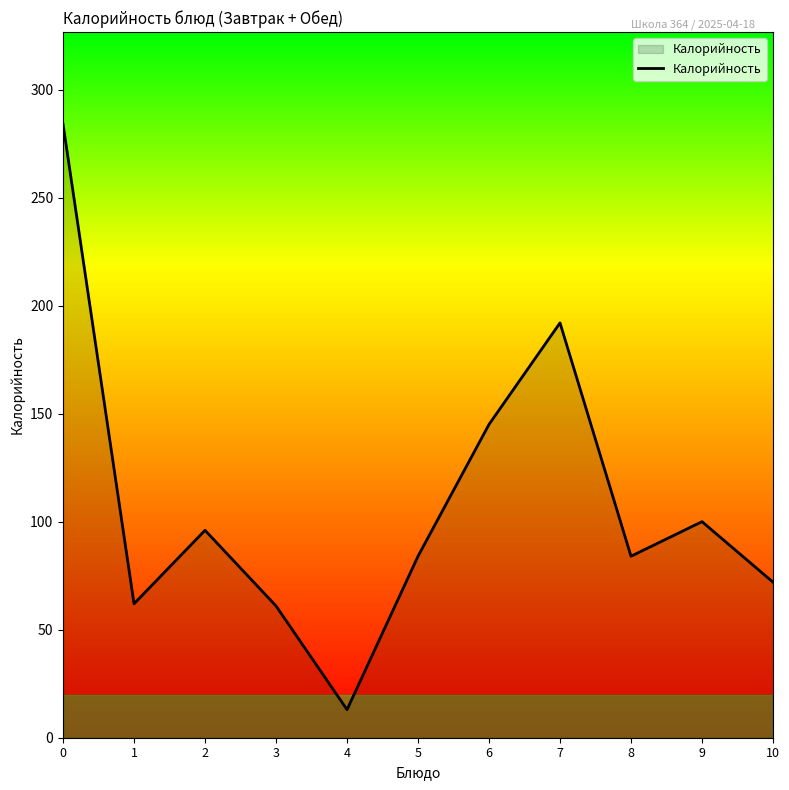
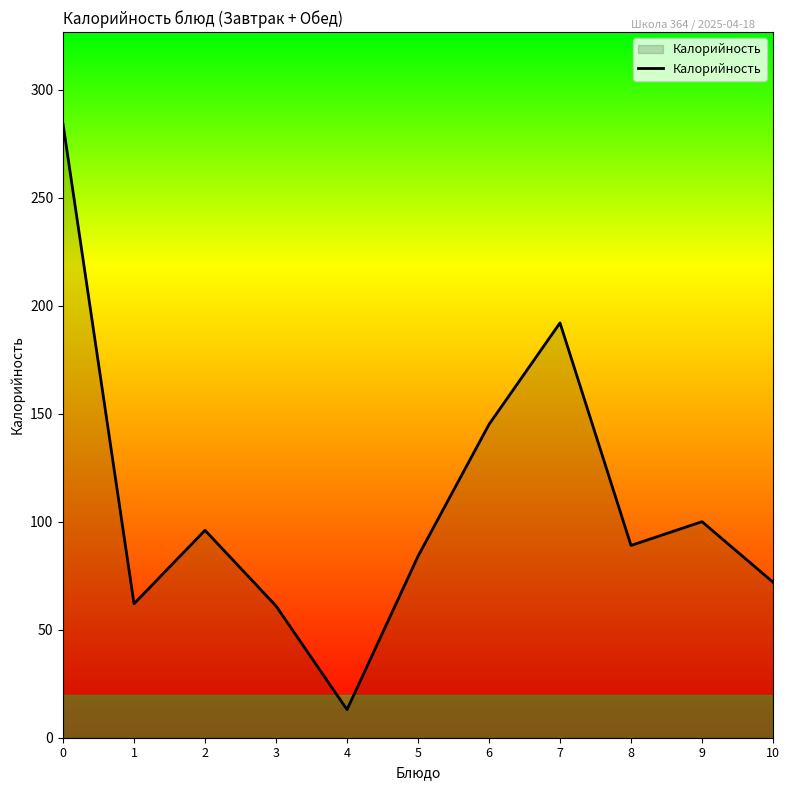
8: 84 -> 89
